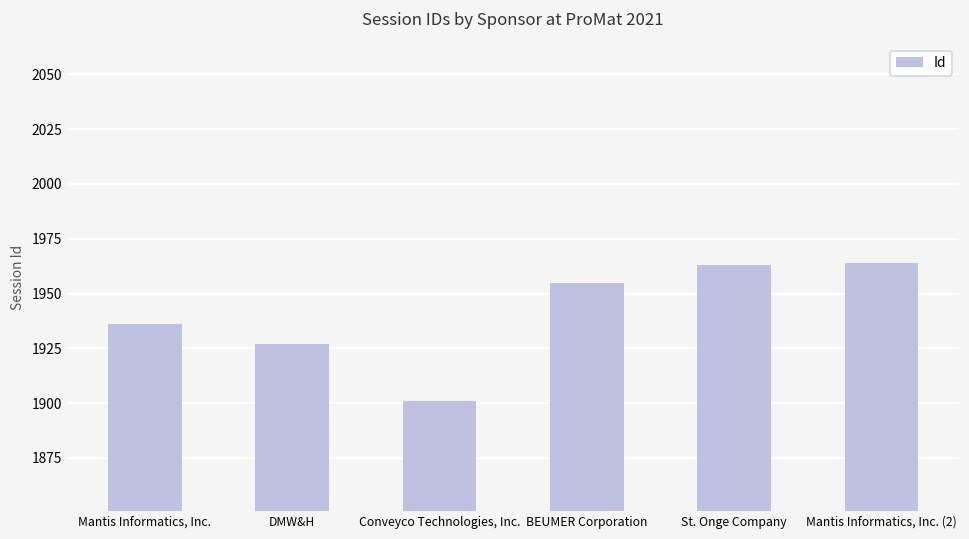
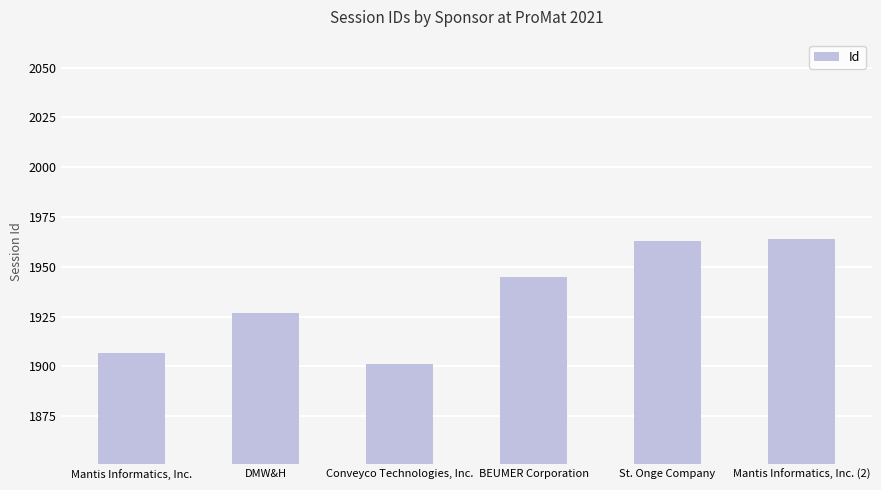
Mantis Informatics, Inc.: 1936 -> 1907
BEUMER Corporation: 1955 -> 1945
